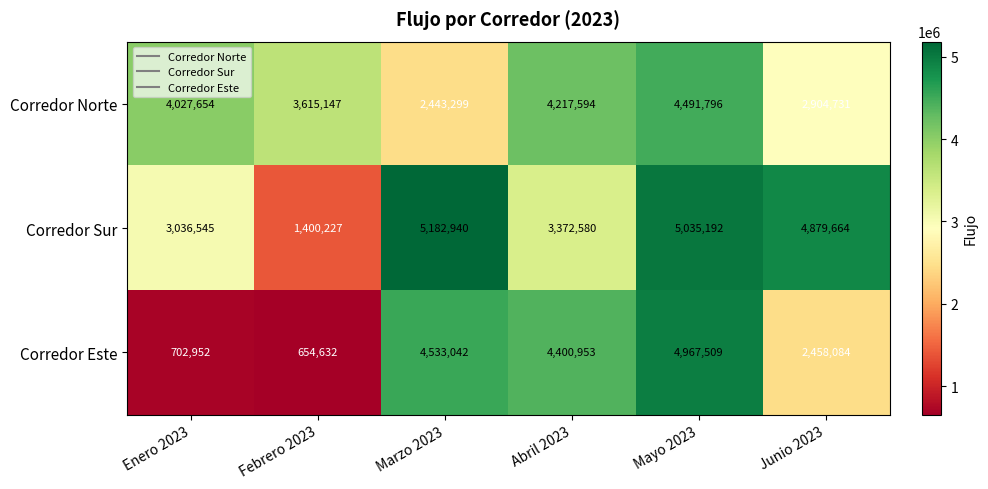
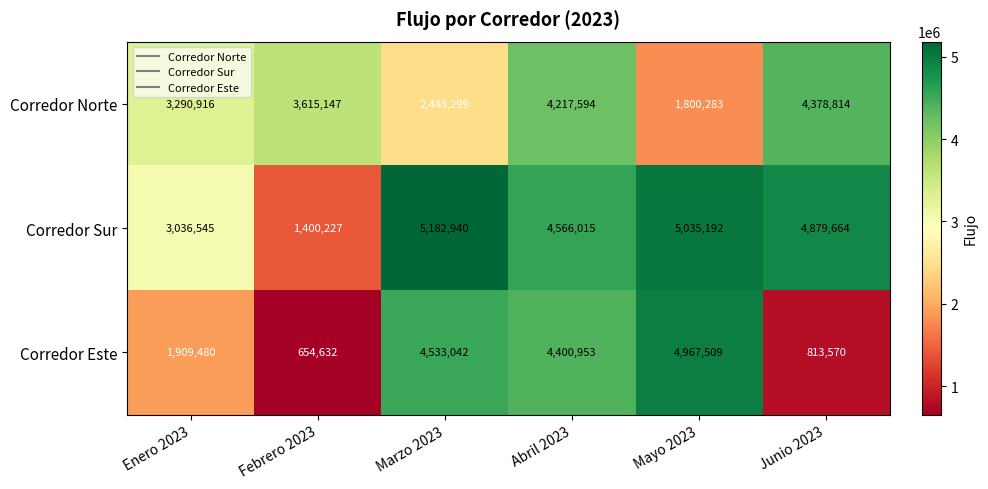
Corredor Norte, Enero 2023: 4,027,654 -> 3,290,916
Corredor Norte, Mayo 2023: 4,491,796 -> 1,800,283
Corredor Norte, Junio 2023: 2,904,731 -> 4,378,814
Corredor Sur, Abril 2023: 3,372,580 -> 4,566,015
Corredor Este, Enero 2023: 702,952 -> 1,909,480
Corredor Este, Junio 2023: 2,458,084 -> 813,570
